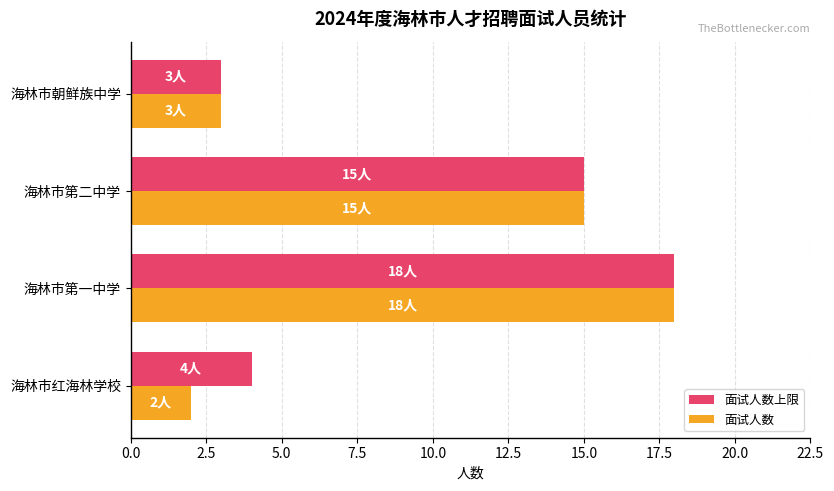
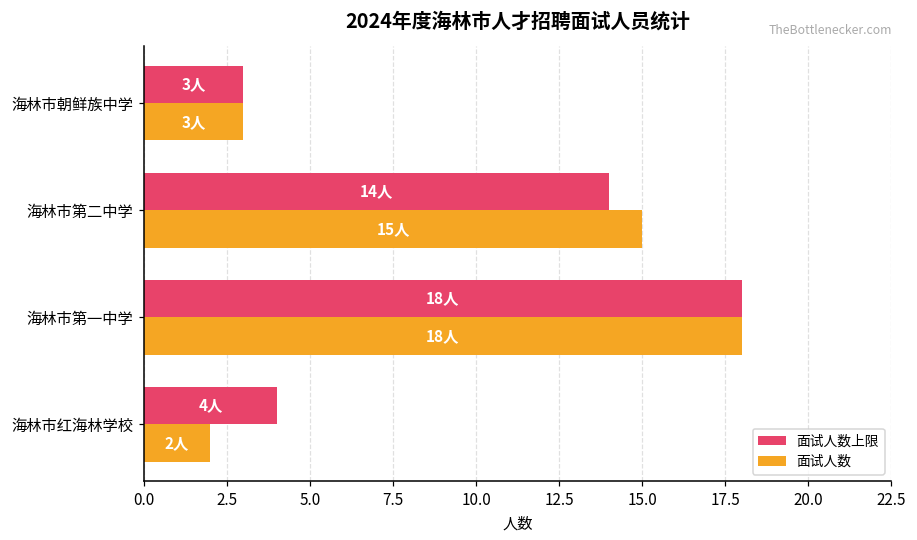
面试人数上限, 海林市第二中学: 15人 -> 14人
